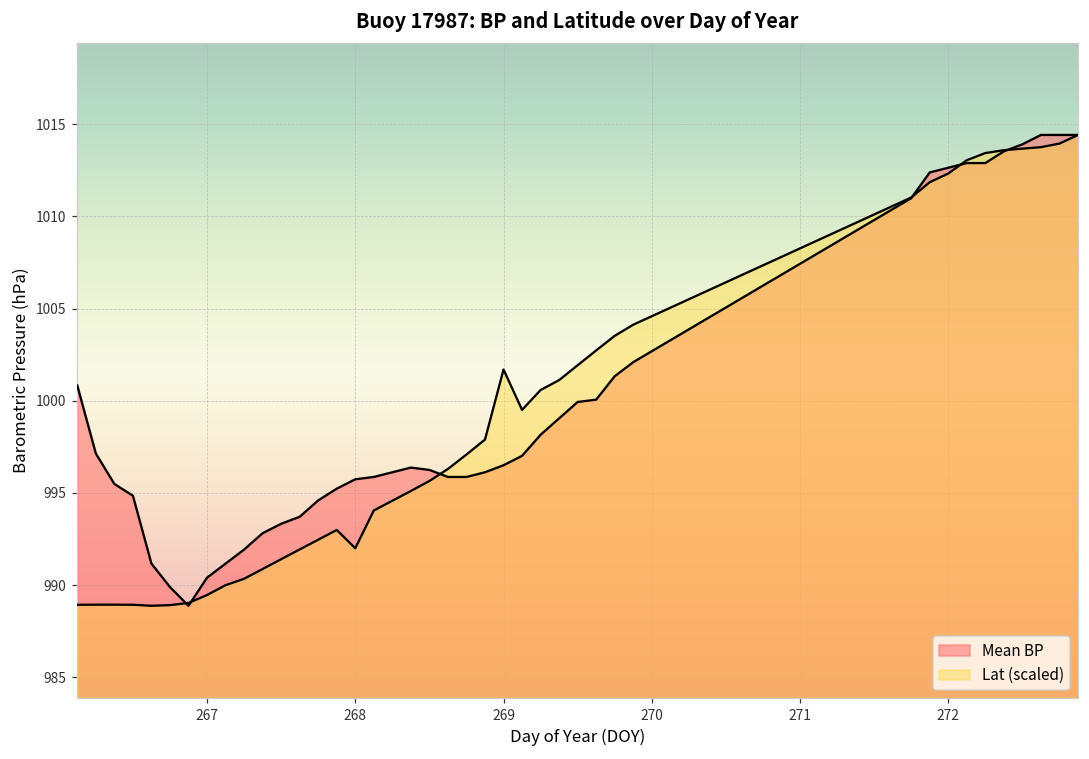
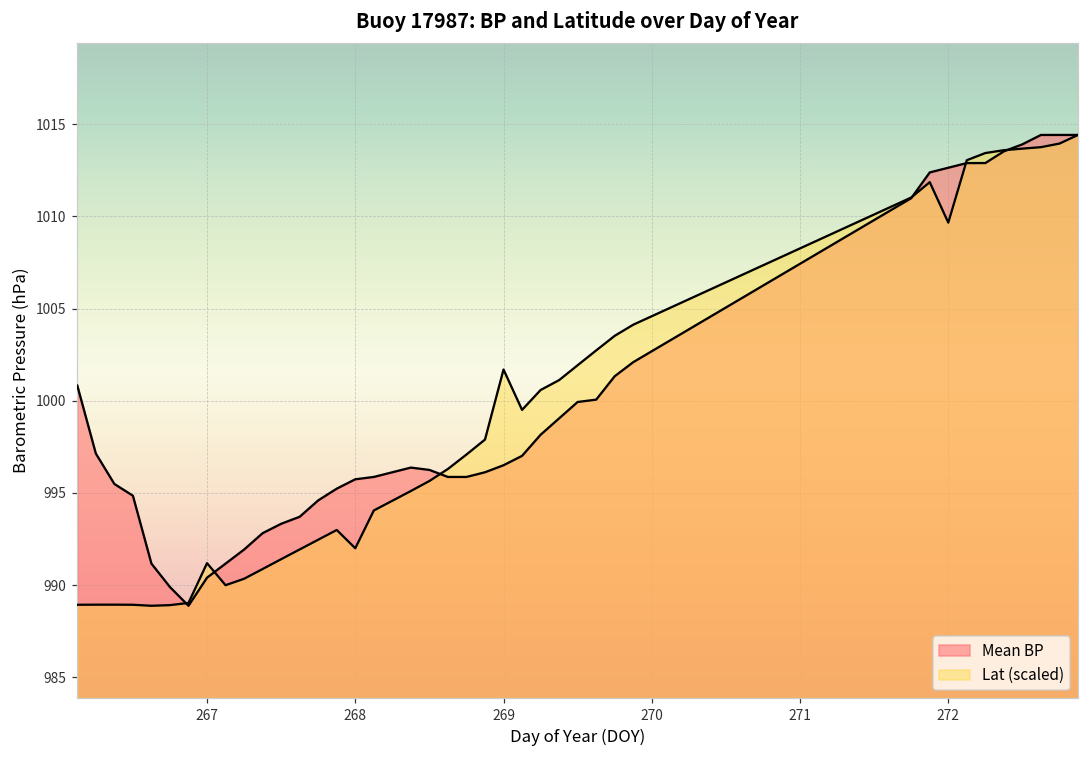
Lat (scaled), 267: 989.5 -> 991.2
Lat (scaled), 272: 1012.3 -> 1009.7
